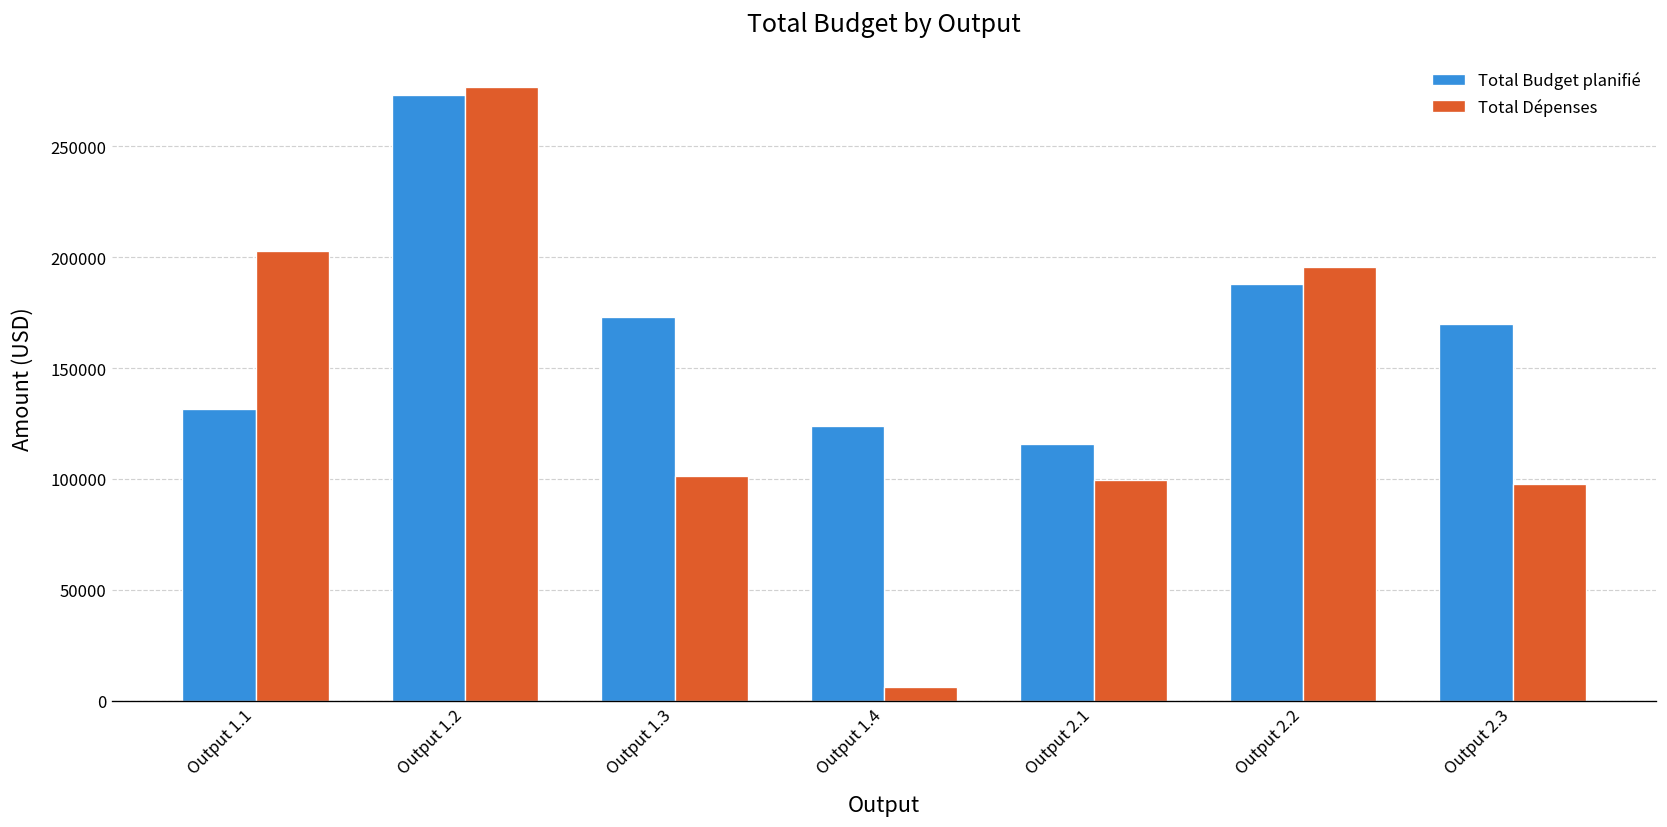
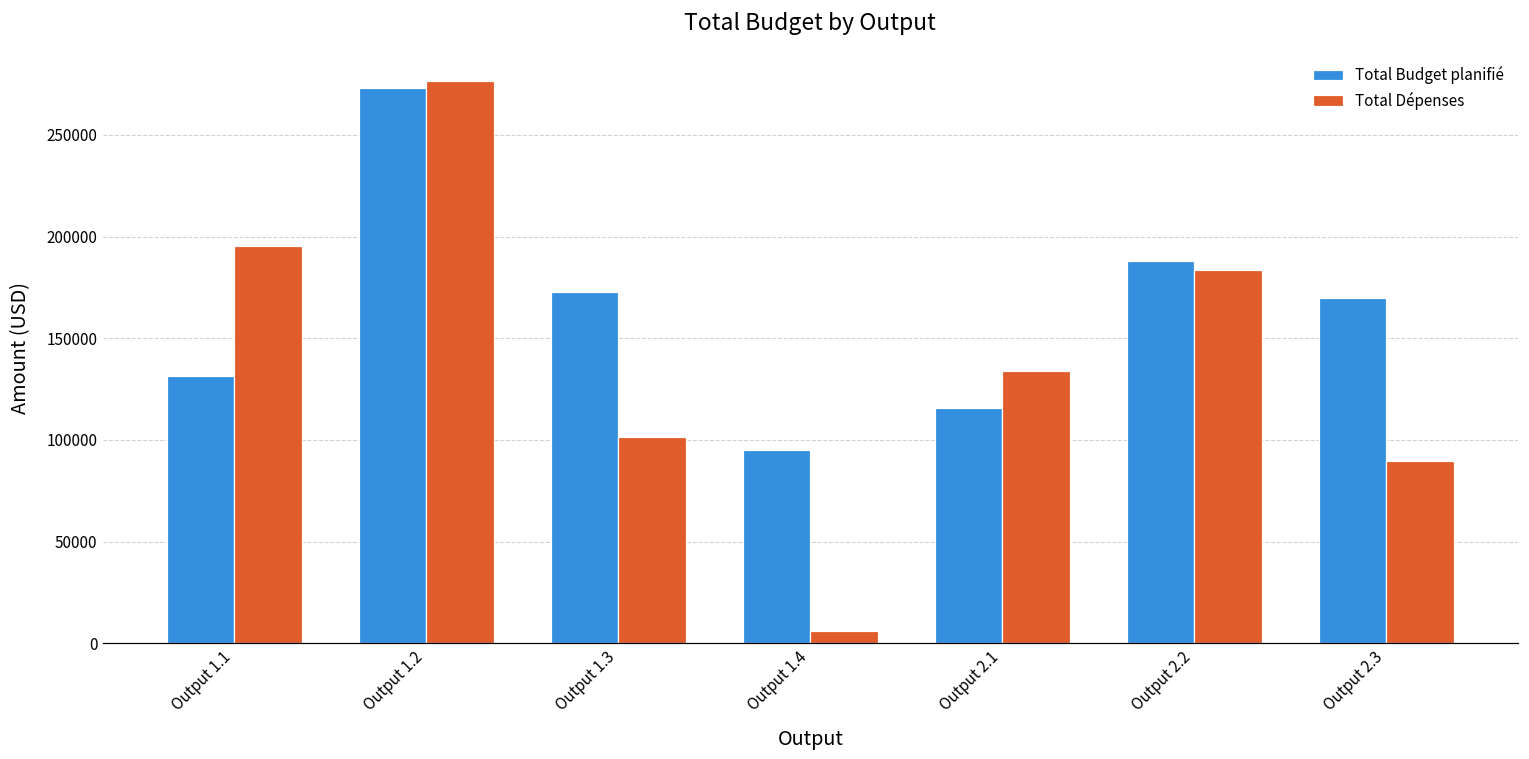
Total Dépenses, Output 1.1: 203000 -> 195000
Total Budget planifié, Output 1.4: 124000 -> 95000
Total Dépenses, Output 2.1: 99000 -> 134000
Total Dépenses, Output 2.2: 195000 -> 184000
Total Dépenses, Output 2.3: 98000 -> 90000
